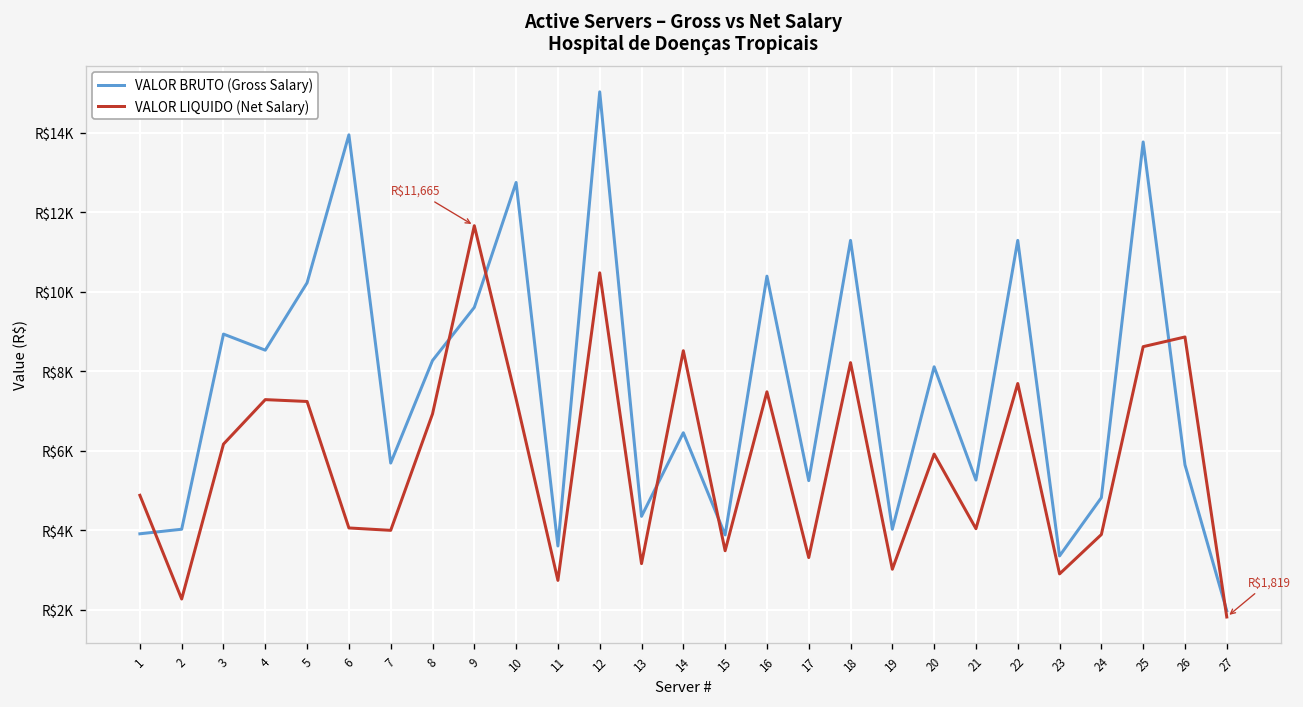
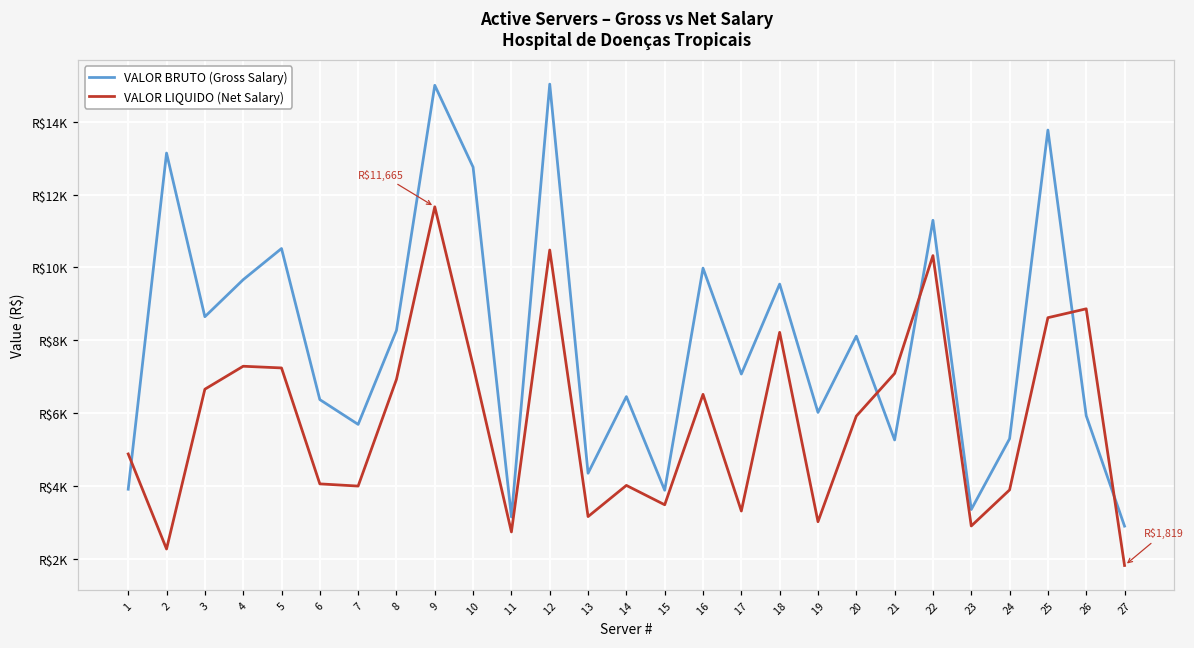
VALOR BRUTO (Gross Salary), 2: R$4000 -> R$13100
VALOR BRUTO (Gross Salary), 3: R$8900 -> R$8600
VALOR LIQUIDO (Net Salary), 3: R$6200 -> R$6700
VALOR BRUTO (Gross Salary), 4: R$8500 -> R$9700
VALOR BRUTO (Gross Salary), 5: R$10200 -> R$10500
VALOR BRUTO (Gross Salary), 6: R$14000 -> R$6400
VALOR BRUTO (Gross Salary), 9: R$9600 -> R$15000
VALOR BRUTO (Gross Salary), 11: R$3600 -> R$3200
VALOR LIQUIDO (Net Salary), 14: R$8500 -> R$4000
VALOR BRUTO (Gross Salary), 16: R$10400 -> R$10000
VALOR LIQUIDO (Net Salary), 16: R$7500 -> R$6500
VALOR BRUTO (Gross Salary), 17: R$5300 -> R$7100
VALOR BRUTO (Gross Salary), 18: R$11300 -> R$9500
VALOR BRUTO (Gross Salary), 19: R$4000 -> R$6000
VALOR LIQUIDO (Net Salary), 21: R$4000 -> R$7100
VALOR LIQUIDO (Net Salary), 22: R$7700 -> R$10300
VALOR BRUTO (Gross Salary), 24: R$4800 -> R$5300
VALOR BRUTO (Gross Salary), 26: R$5600 -> R$5900
VALOR BRUTO (Gross Salary), 27: R$2000 -> R$2900
